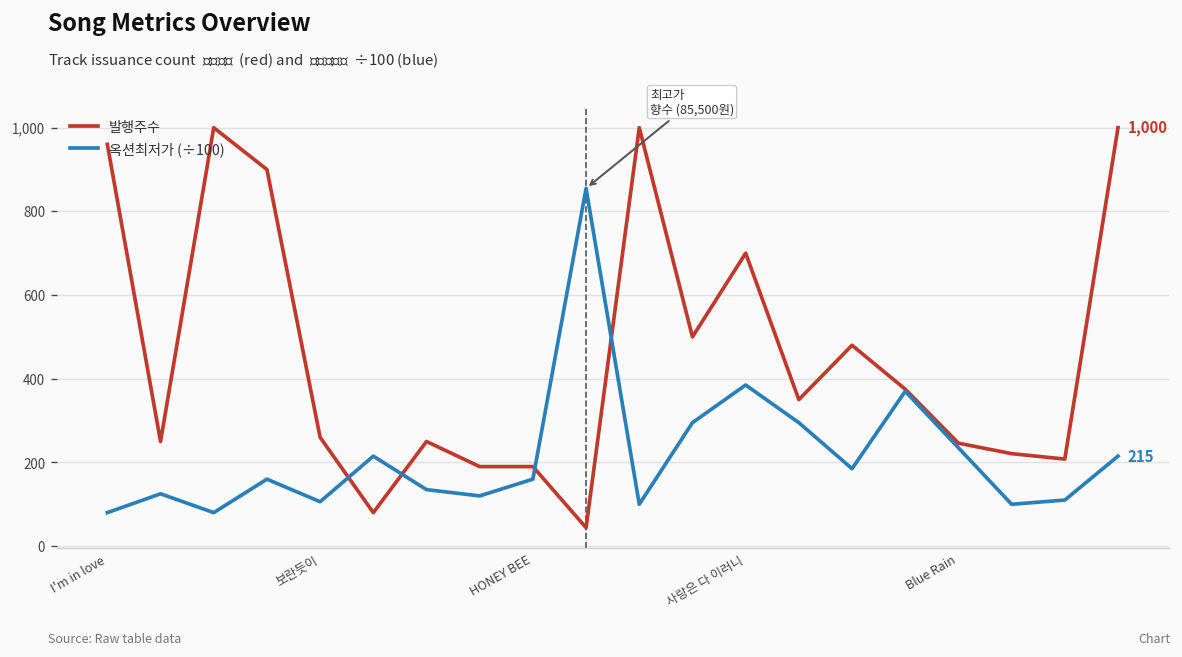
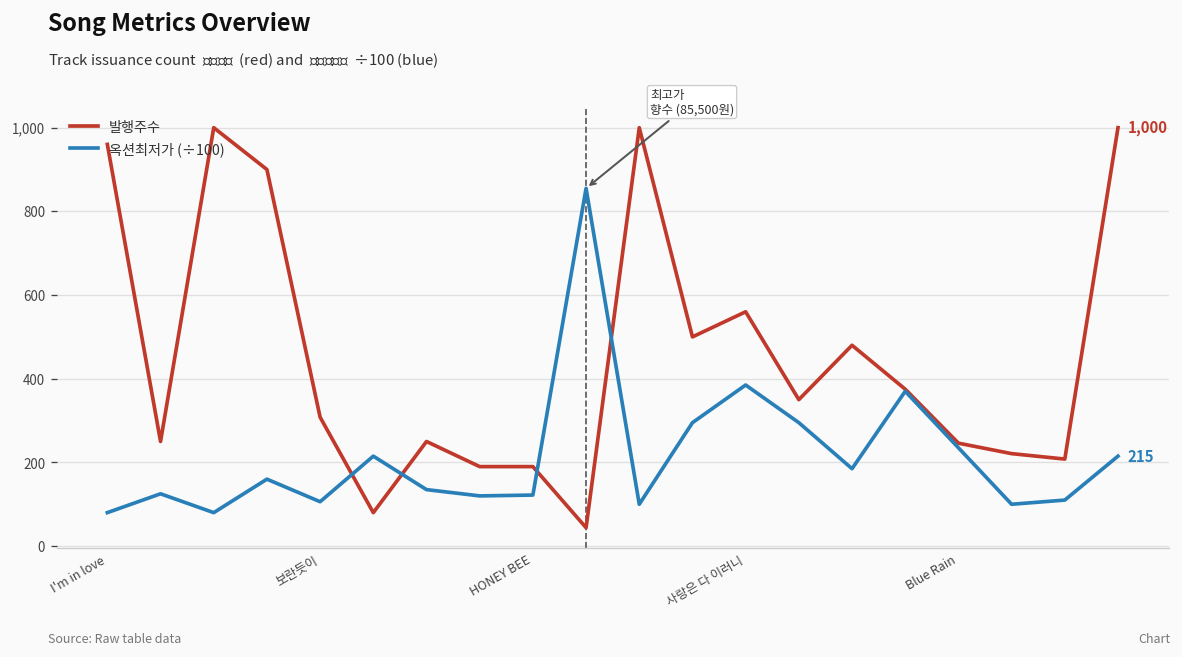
발행주수, 보란듯이: 260 -> 310
옥션최저가 (÷100), HONEY BEE: 160 -> 120
발행주수, 사랑은 다 이러니: 700 -> 560
